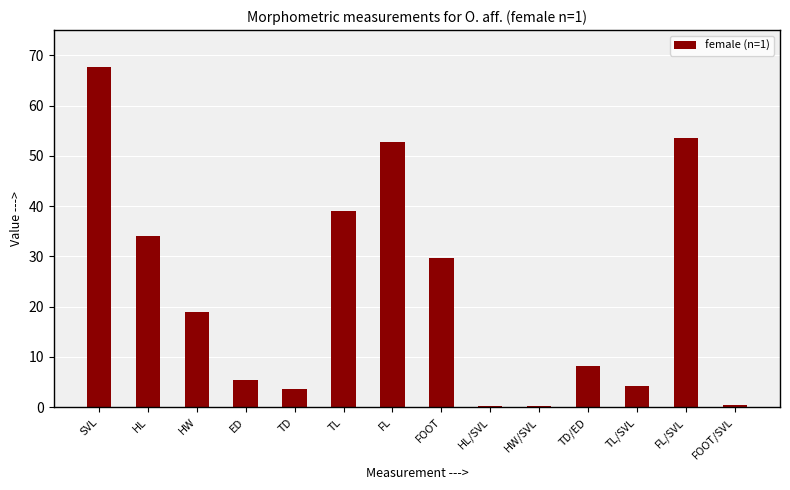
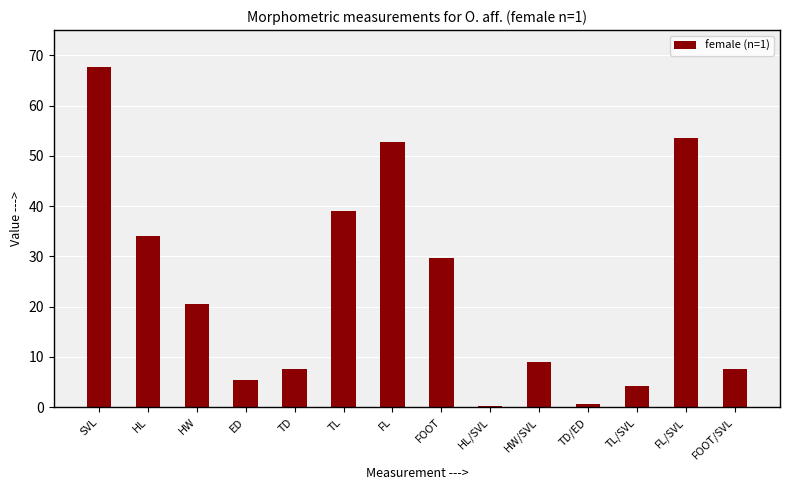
HW: 19 -> 21
TD: 4 -> 8
HW/SVL: 0 -> 9
TD/ED: 8 -> 1
FOOT/SVL: 0 -> 8
